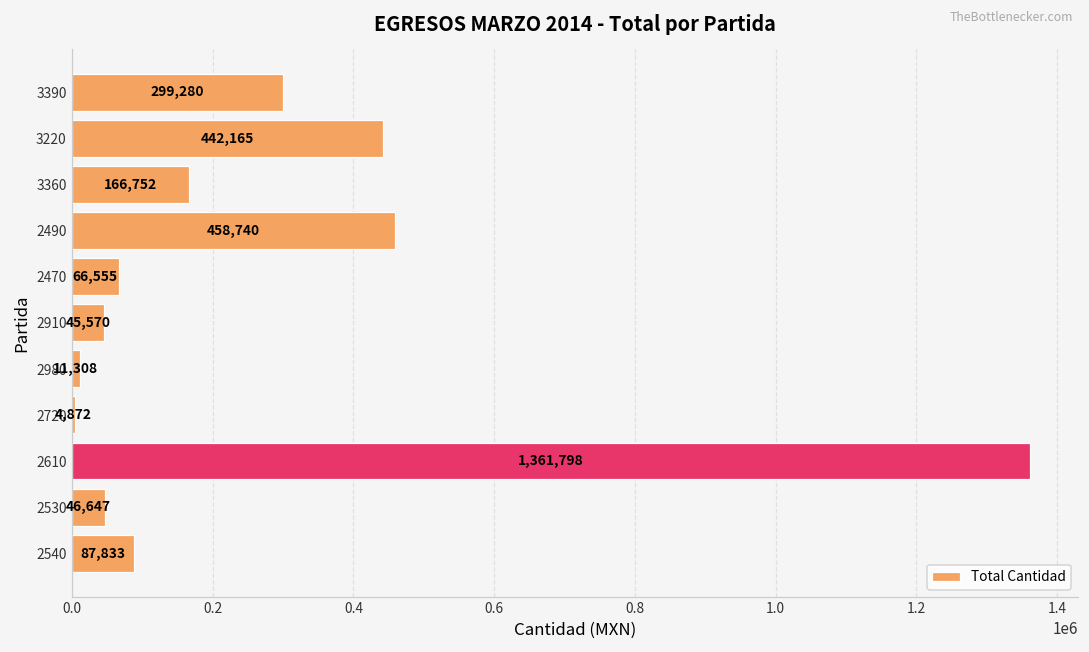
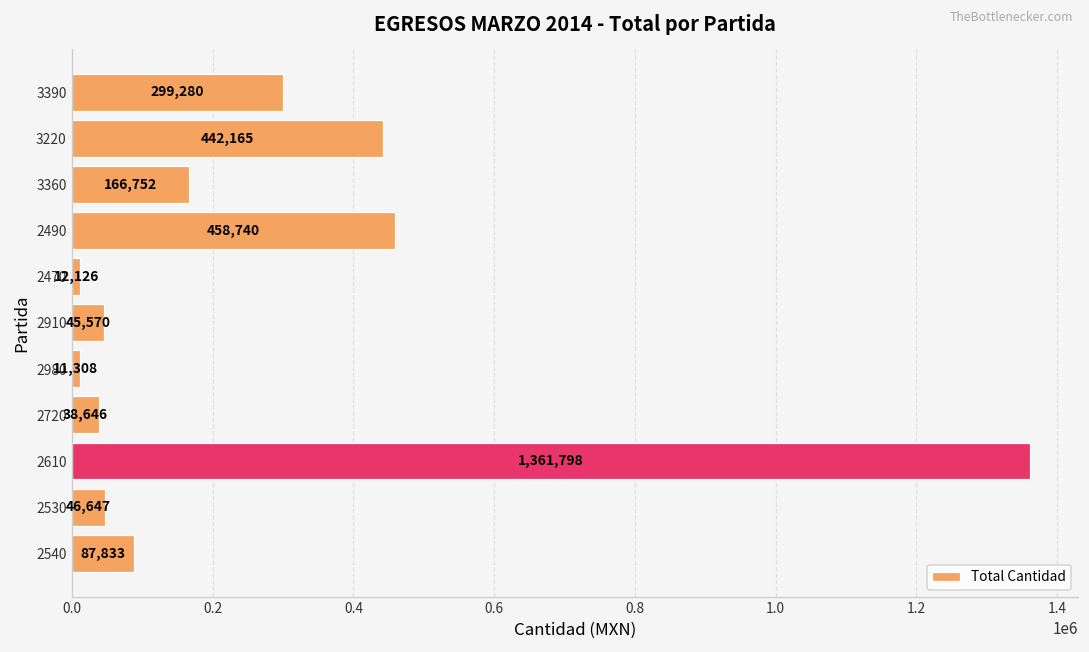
2470: 66,555 -> 12,126
2720: 4,872 -> 38,646
